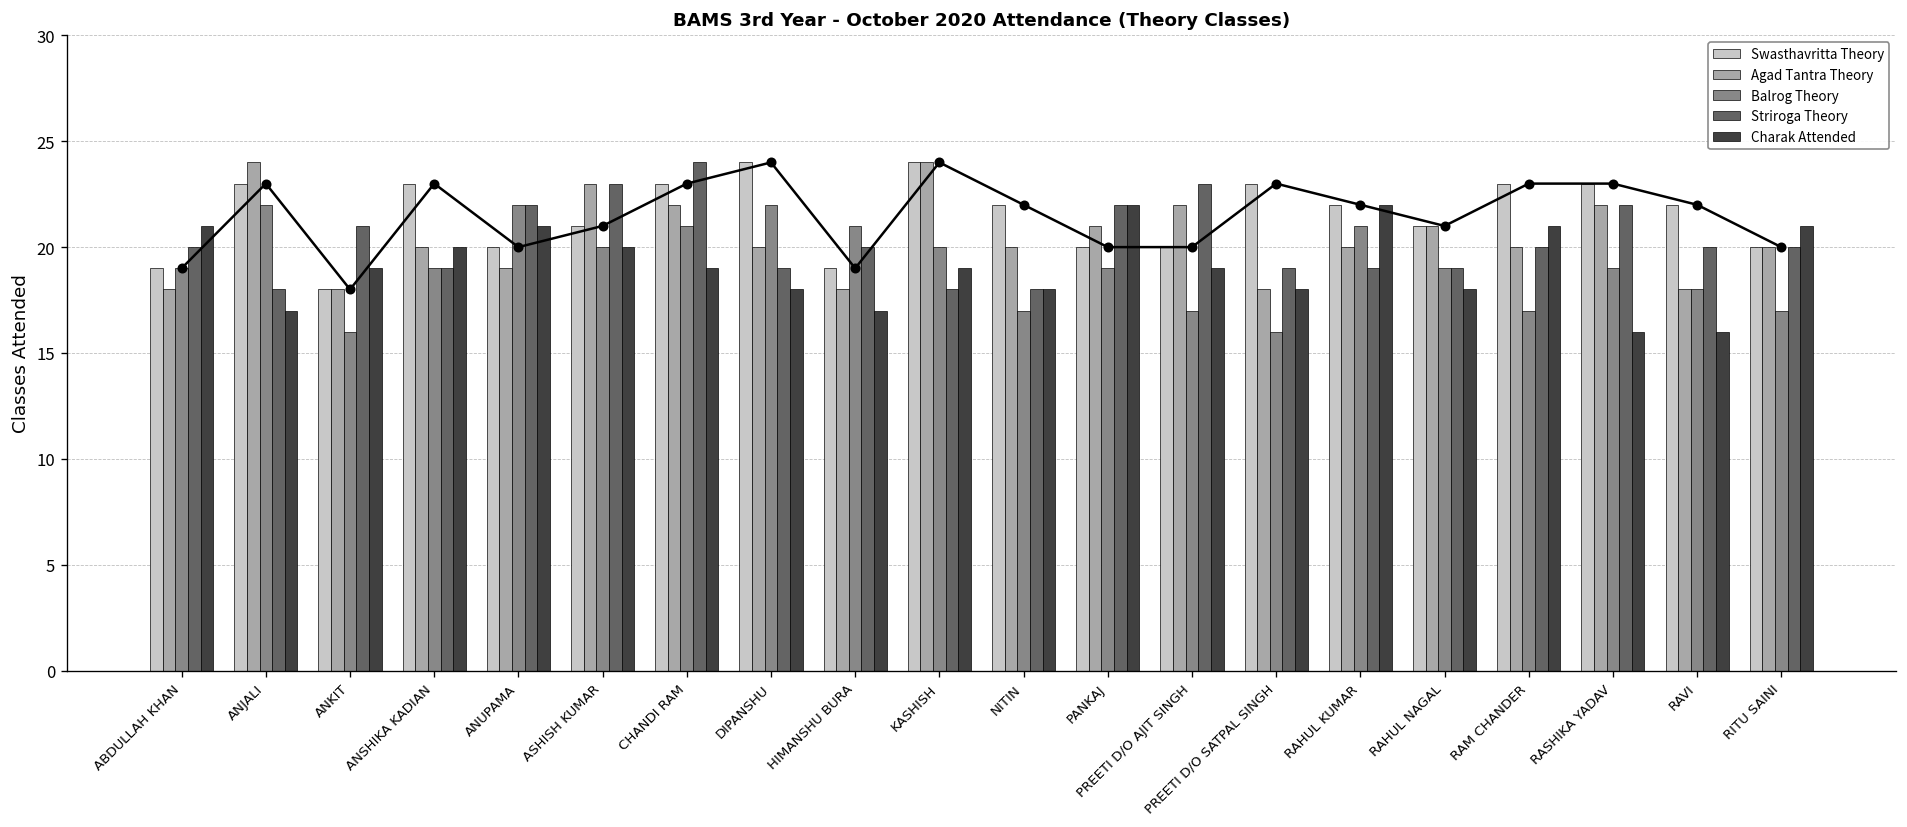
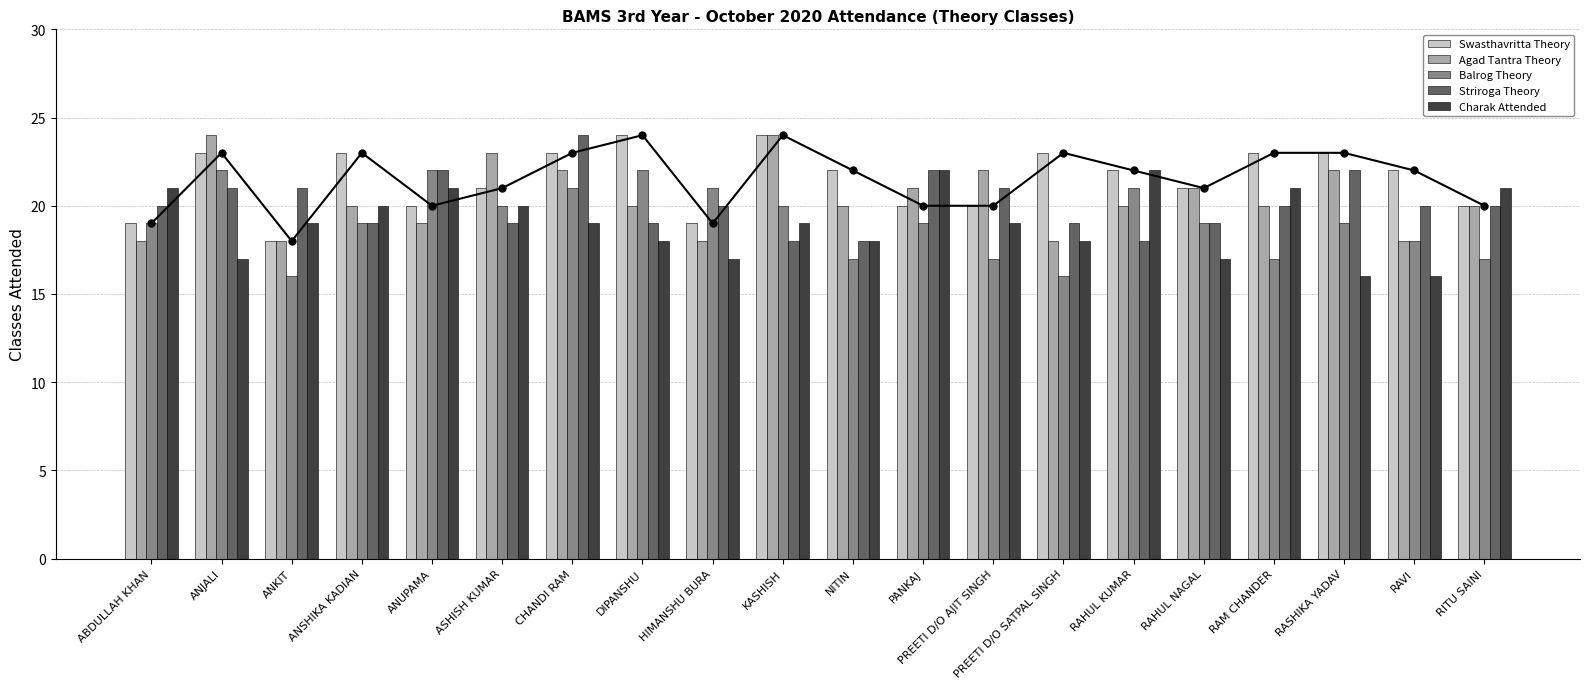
Striroga Theory, ANJALI: 18 -> 21
Striroga Theory, ASHISH KUMAR: 23 -> 19
Striroga Theory, PREETI D/O AJIT SINGH: 23 -> 21
Striroga Theory, RAHUL KUMAR: 19 -> 18
Charak Attended, RAHUL NAGAL: 18 -> 17
